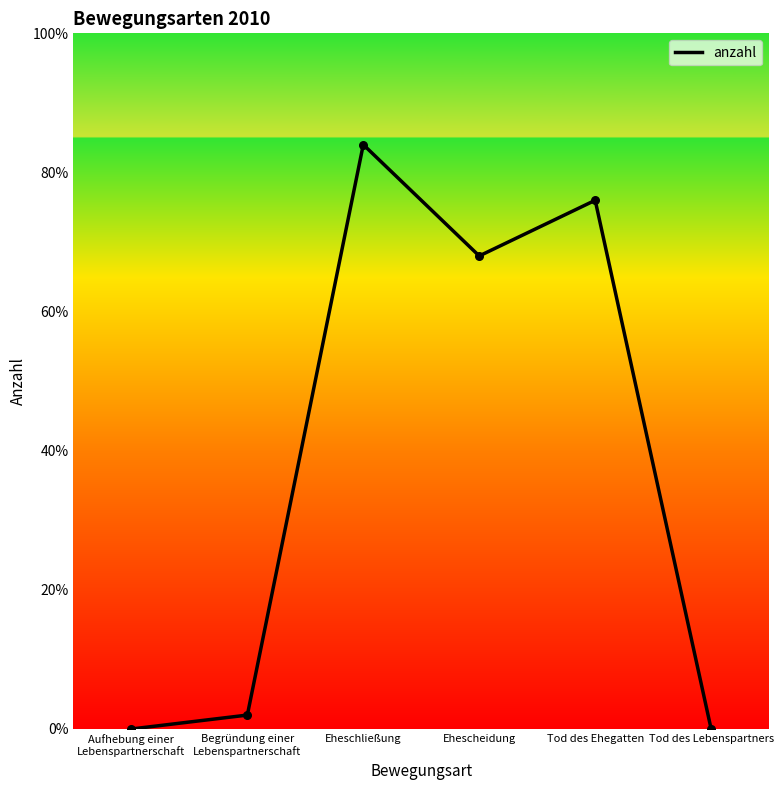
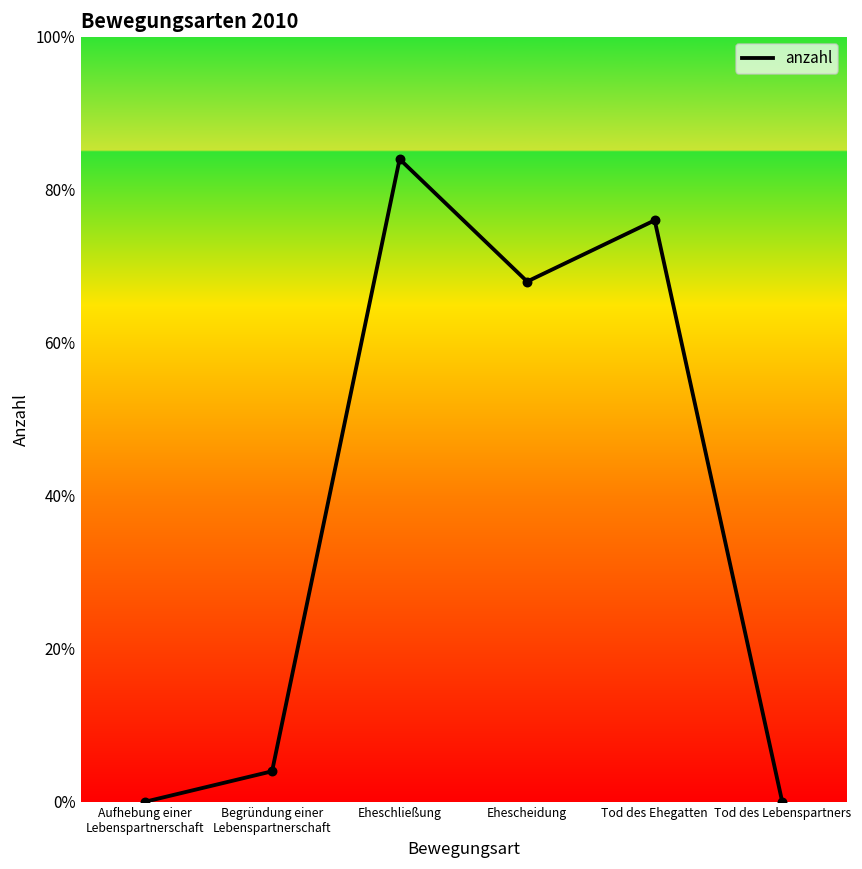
Begründung einer Lebenspartnerschaft: 2% -> 4%
